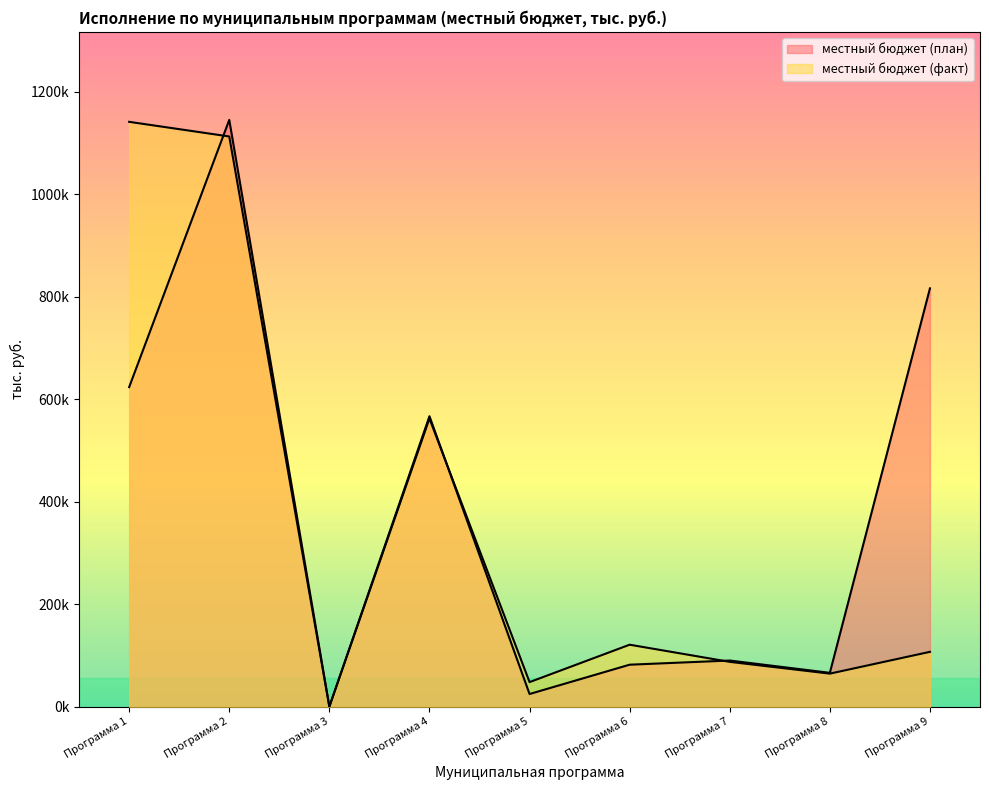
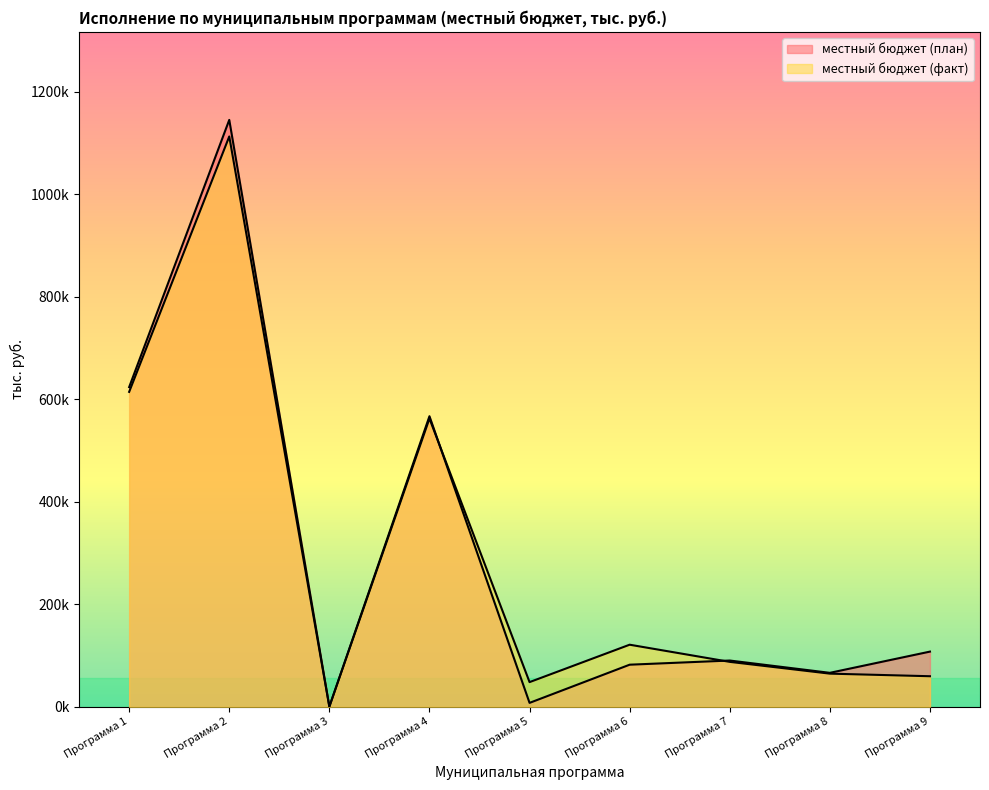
местный бюджет (факт), Программа 1: 1140000 -> 610000
местный бюджет (план), Программа 5: 30000 -> 10000
местный бюджет (план), Программа 9: 820000 -> 110000
местный бюджет (факт), Программа 9: 110000 -> 60000
